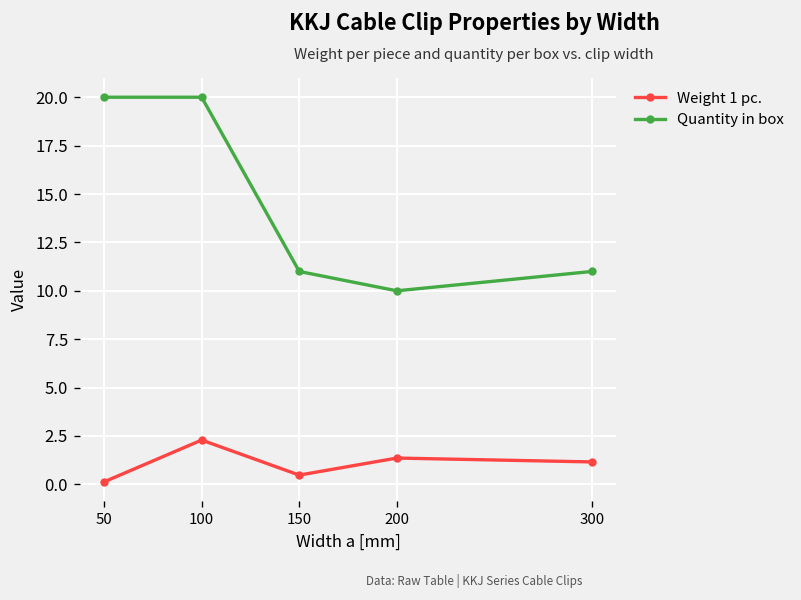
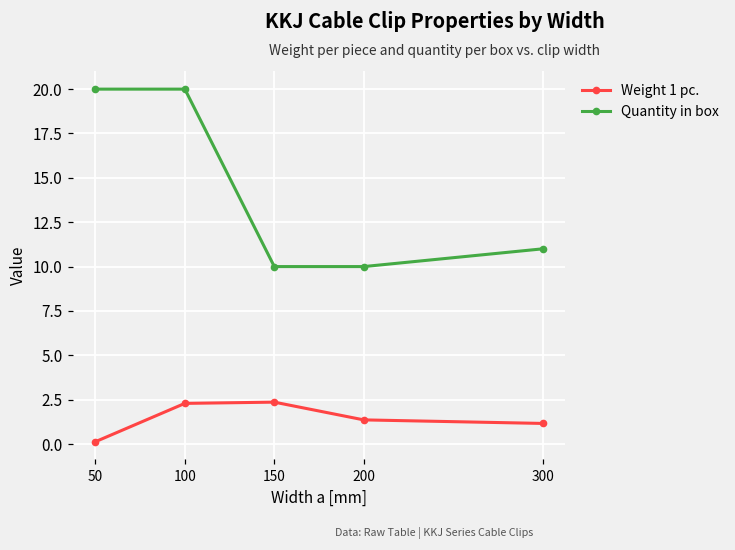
Weight 1 pc., 150: 0.5 -> 2.4
Quantity in box, 150: 11 -> 10
